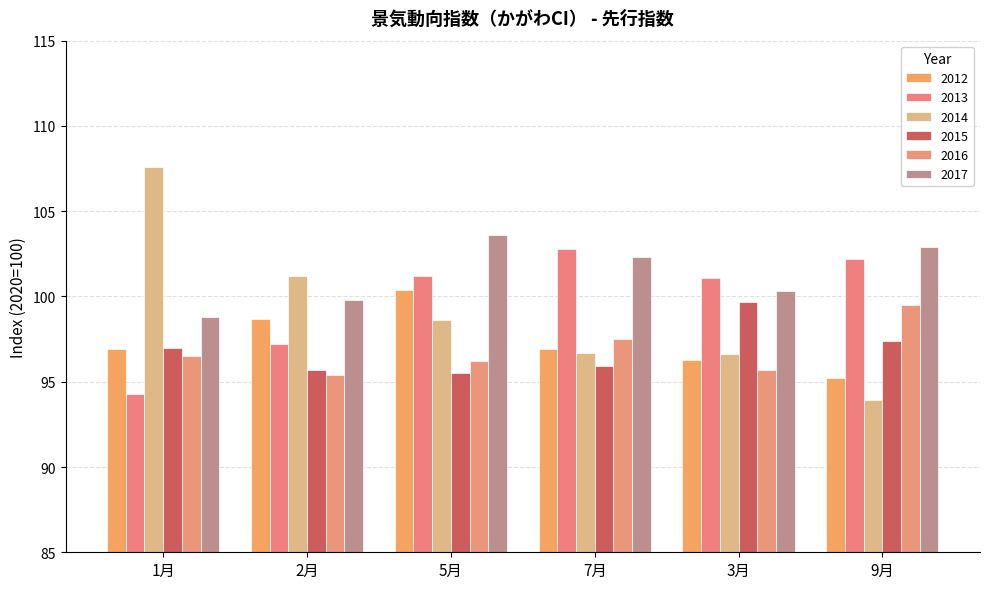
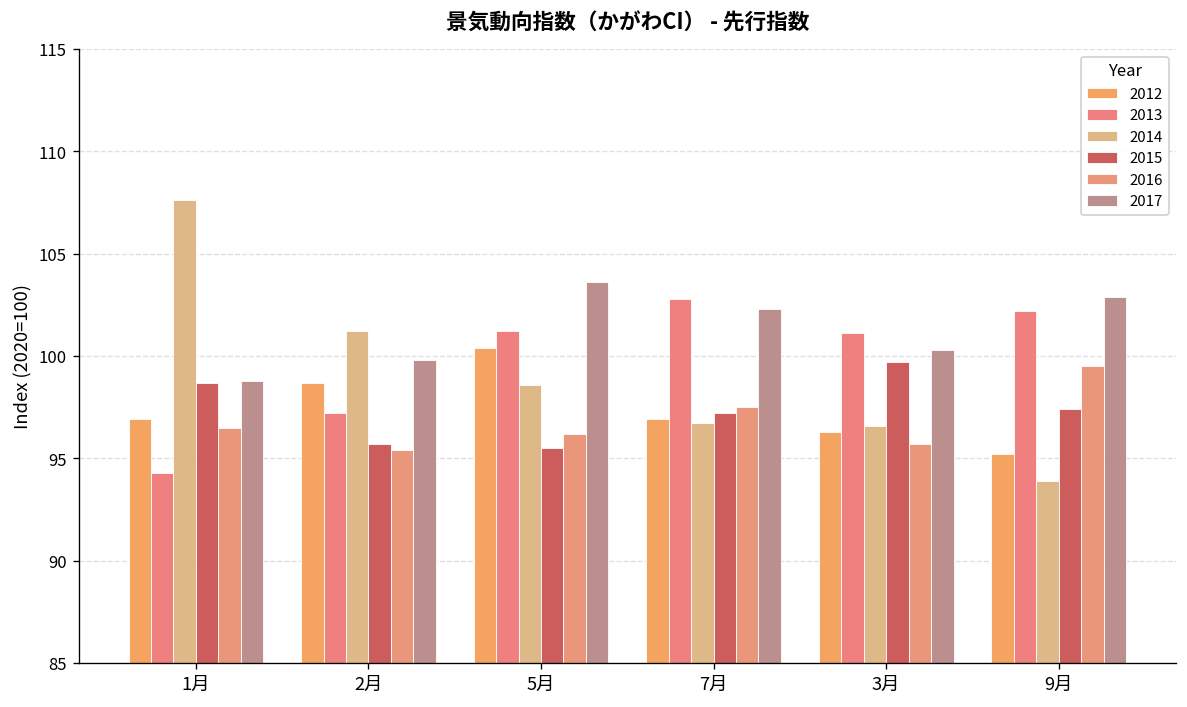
2015, 1月: 97.0 -> 98.7
2015, 7月: 95.9 -> 97.2
